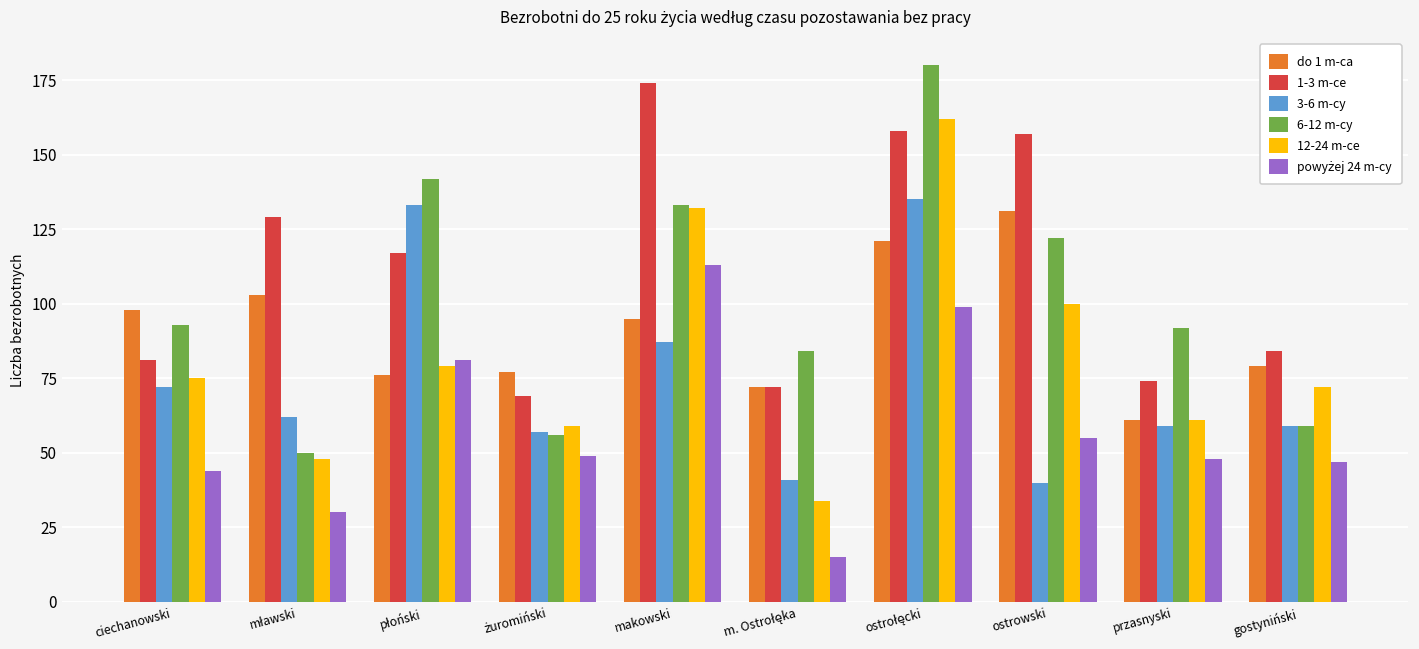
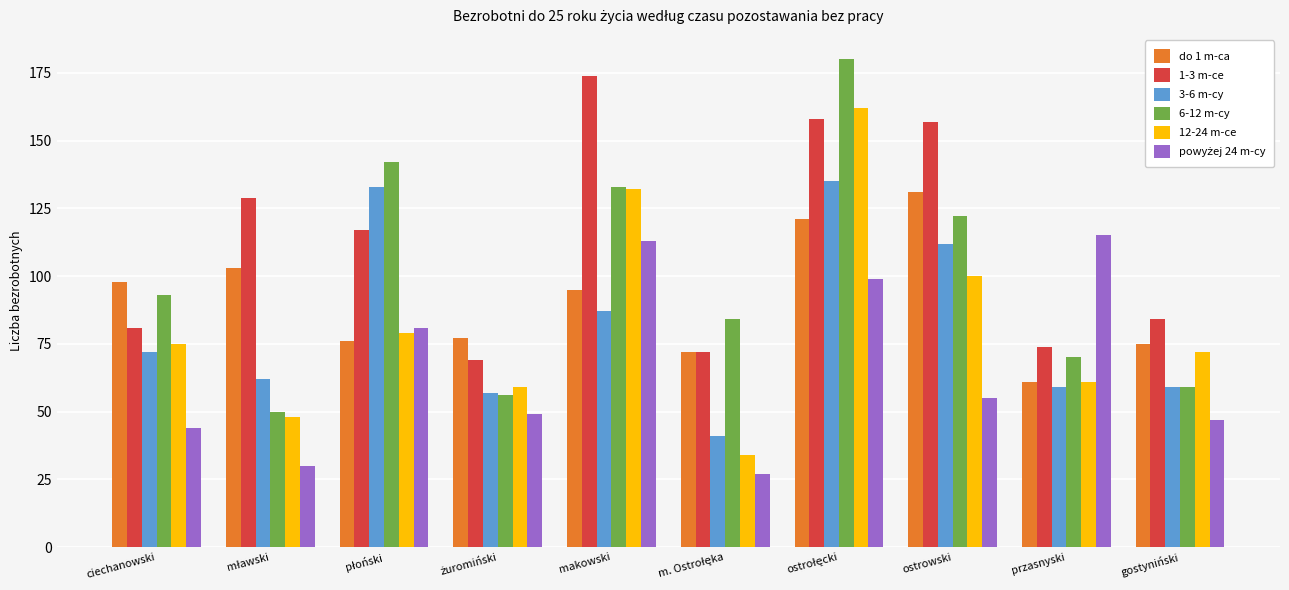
powyżej 24 m-cy, m. Ostrołęka: 15 -> 27
3-6 m-cy, ostrowski: 40 -> 112
6-12 m-cy, przasnyski: 92 -> 70
powyżej 24 m-cy, przasnyski: 48 -> 115
do 1 m-ca, gostyniński: 79 -> 75
